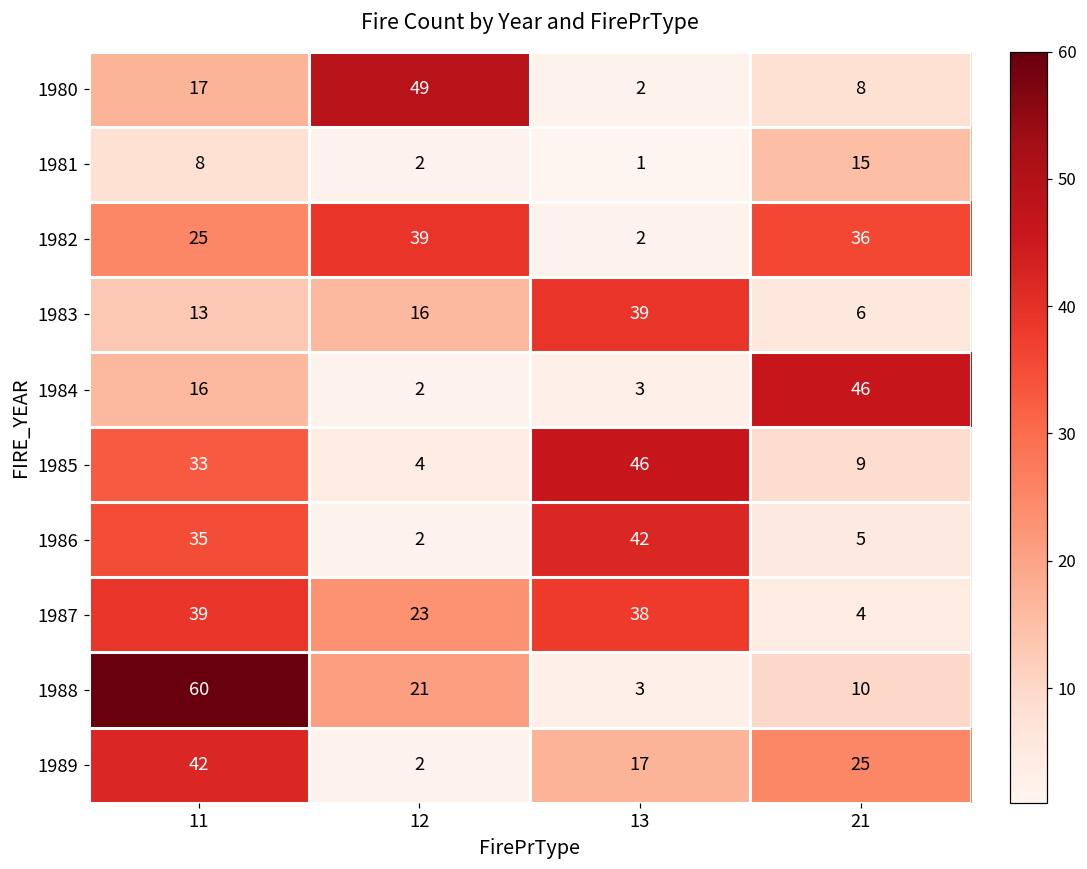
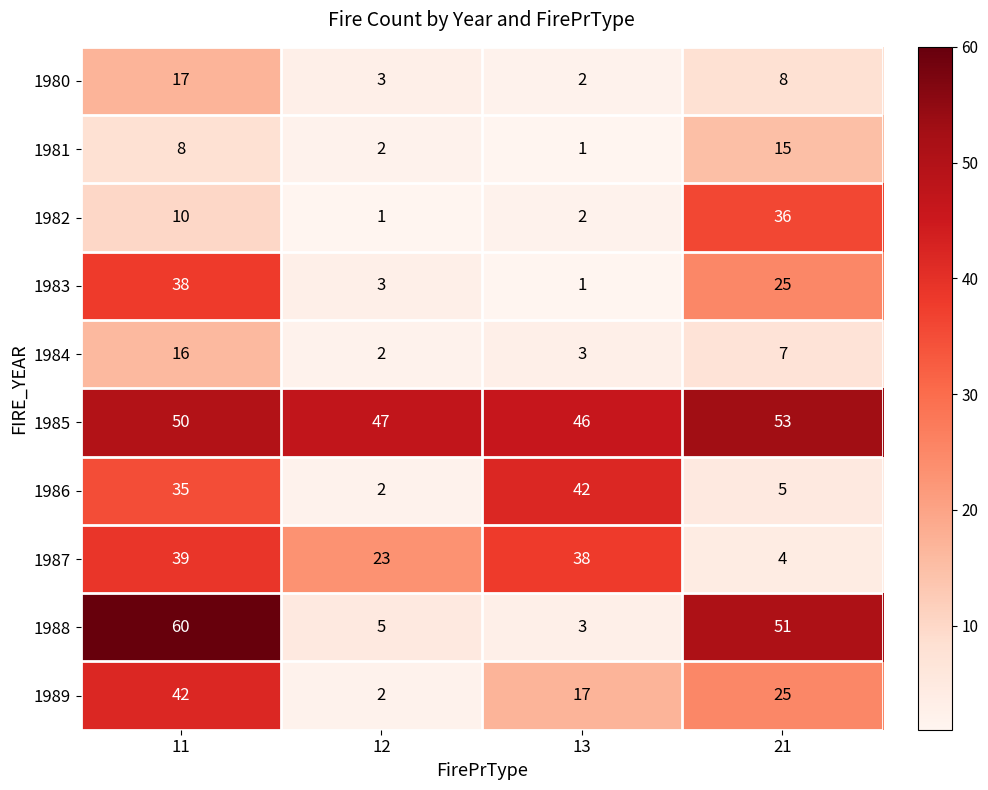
1980, 12: 49 -> 3
1982, 11: 25 -> 10
1982, 12: 39 -> 1
1983, 11: 13 -> 38
1983, 12: 16 -> 3
1983, 13: 39 -> 1
1983, 21: 6 -> 25
1984, 21: 46 -> 7
1985, 11: 33 -> 50
1985, 12: 4 -> 47
1985, 21: 9 -> 53
1988, 12: 21 -> 5
1988, 21: 10 -> 51
